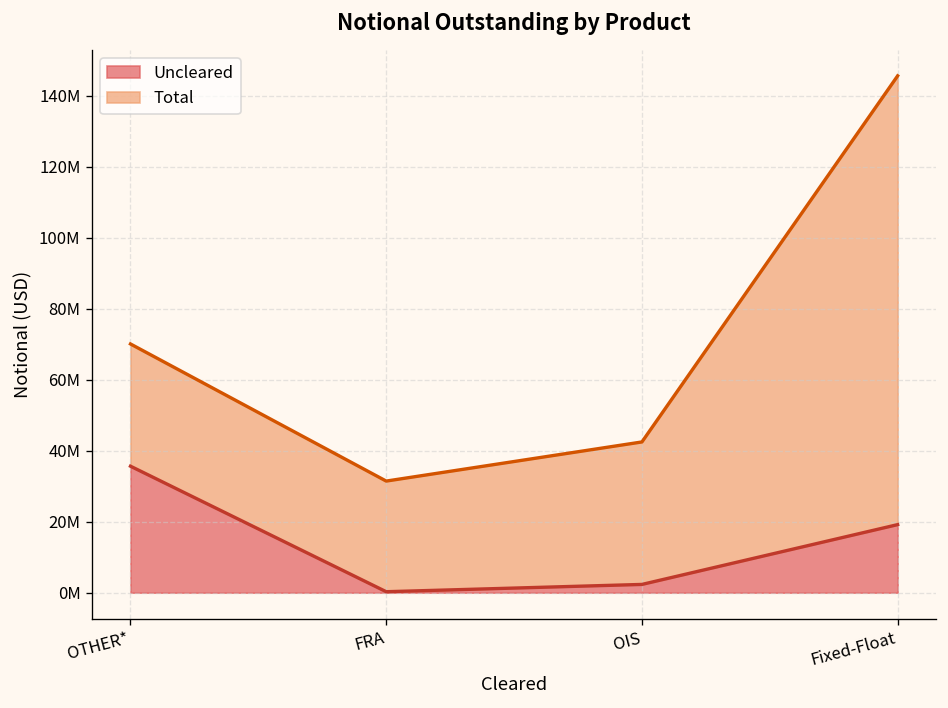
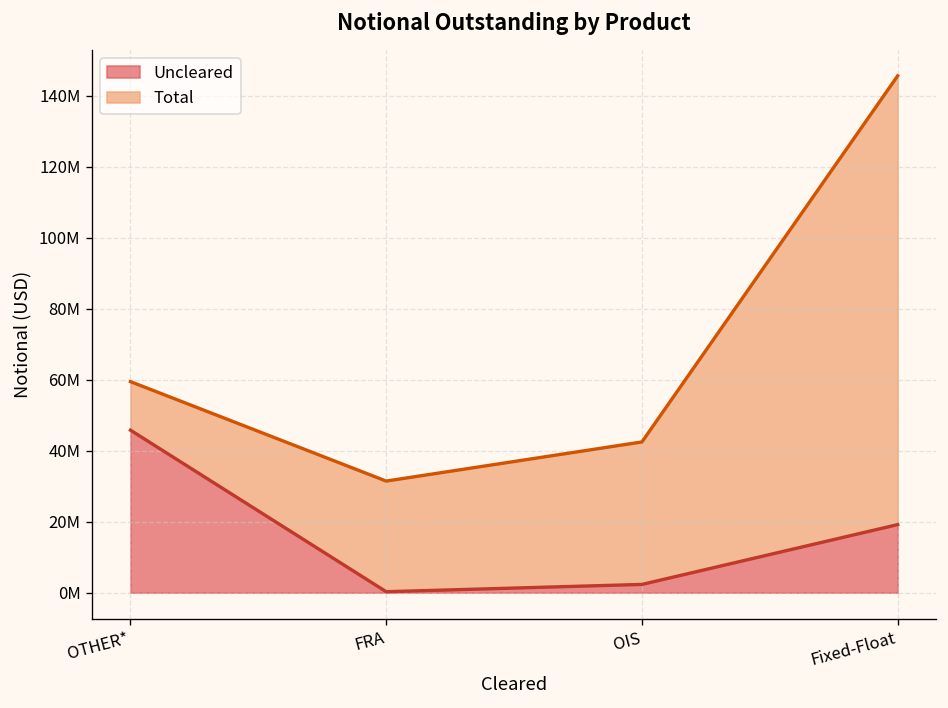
Uncleared, OTHER*: 36000000 -> 46000000
Total, OTHER*: 70000000 -> 59000000
